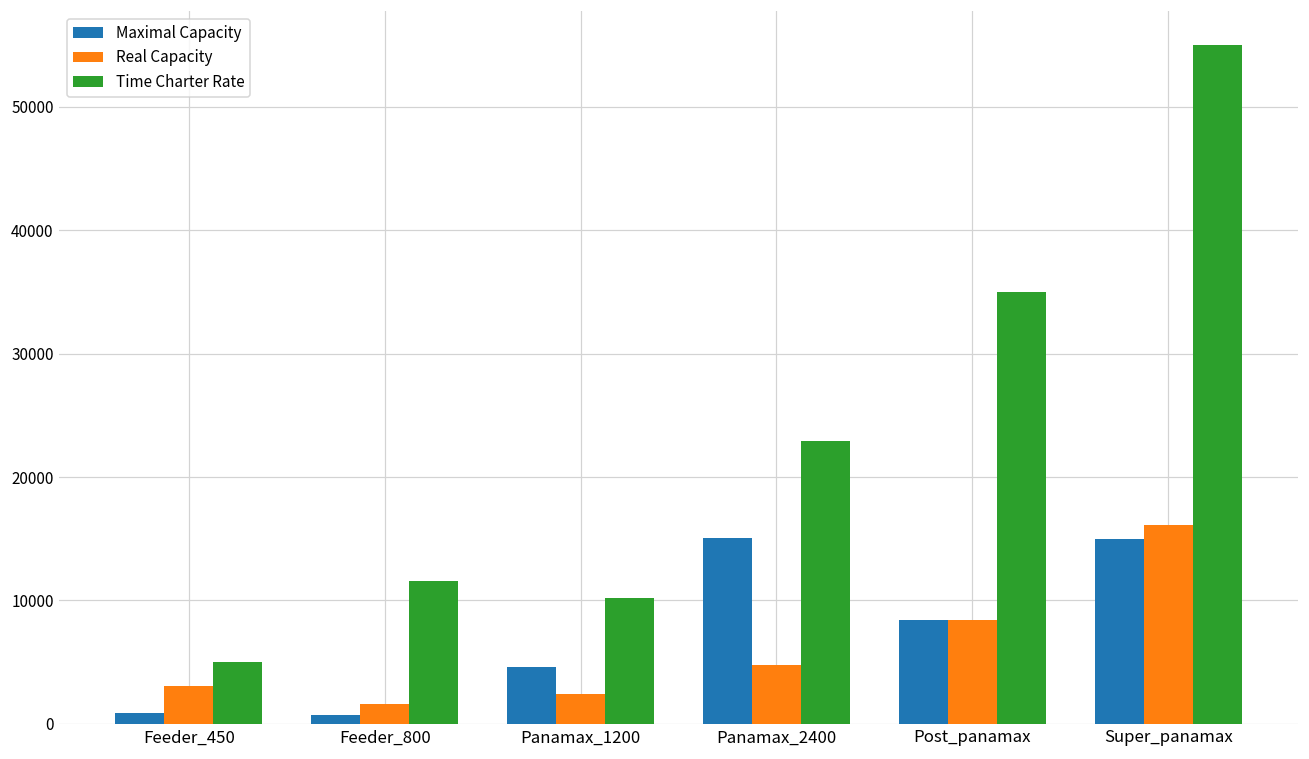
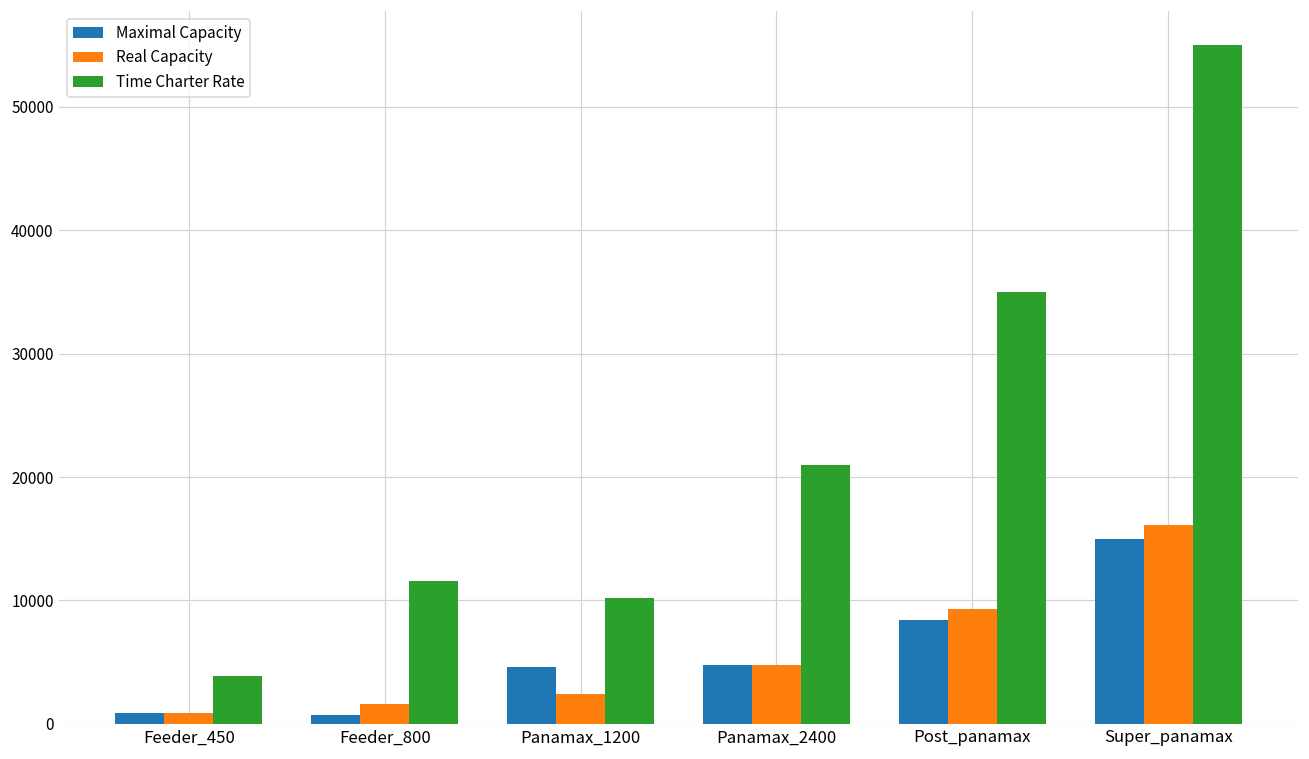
Real Capacity, Feeder_450: 3100 -> 900
Time Charter Rate, Feeder_450: 5000 -> 3900
Maximal Capacity, Panamax_2400: 15100 -> 4800
Time Charter Rate, Panamax_2400: 22900 -> 21000
Real Capacity, Post_panamax: 8400 -> 9300
